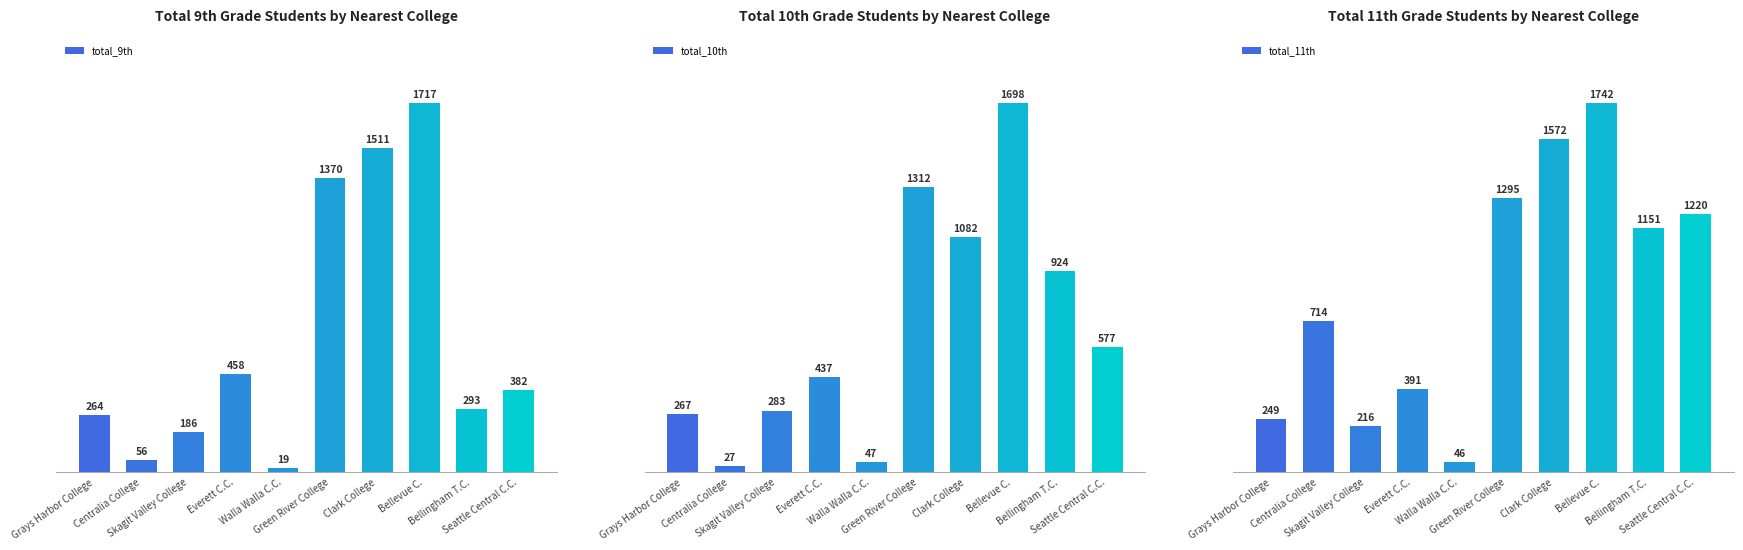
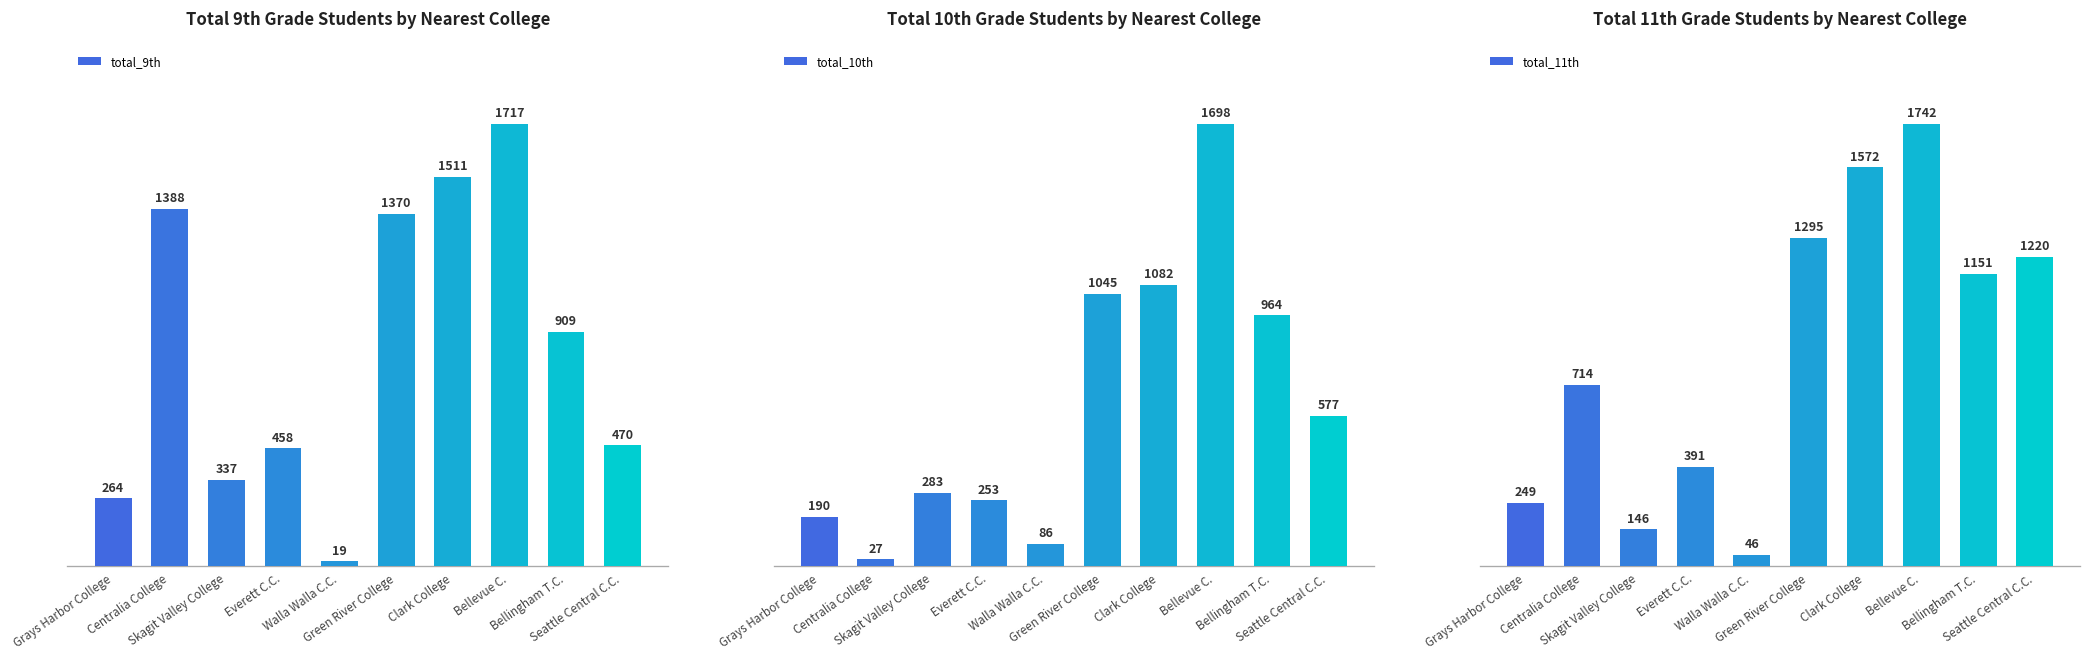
Total 9th Grade Students by Nearest College, Centralia College: 56 -> 1388
Total 9th Grade Students by Nearest College, Skagit Valley College: 186 -> 337
Total 9th Grade Students by Nearest College, Bellingham T.C.: 293 -> 909
Total 9th Grade Students by Nearest College, Seattle Central C.C.: 382 -> 470
Total 10th Grade Students by Nearest College, Grays Harbor College: 267 -> 190
Total 10th Grade Students by Nearest College, Everett C.C.: 437 -> 253
Total 10th Grade Students by Nearest College, Walla Walla C.C.: 47 -> 86
Total 10th Grade Students by Nearest College, Green River College: 1312 -> 1045
Total 10th Grade Students by Nearest College, Bellingham T.C.: 924 -> 964
Total 11th Grade Students by Nearest College, Skagit Valley College: 216 -> 146
